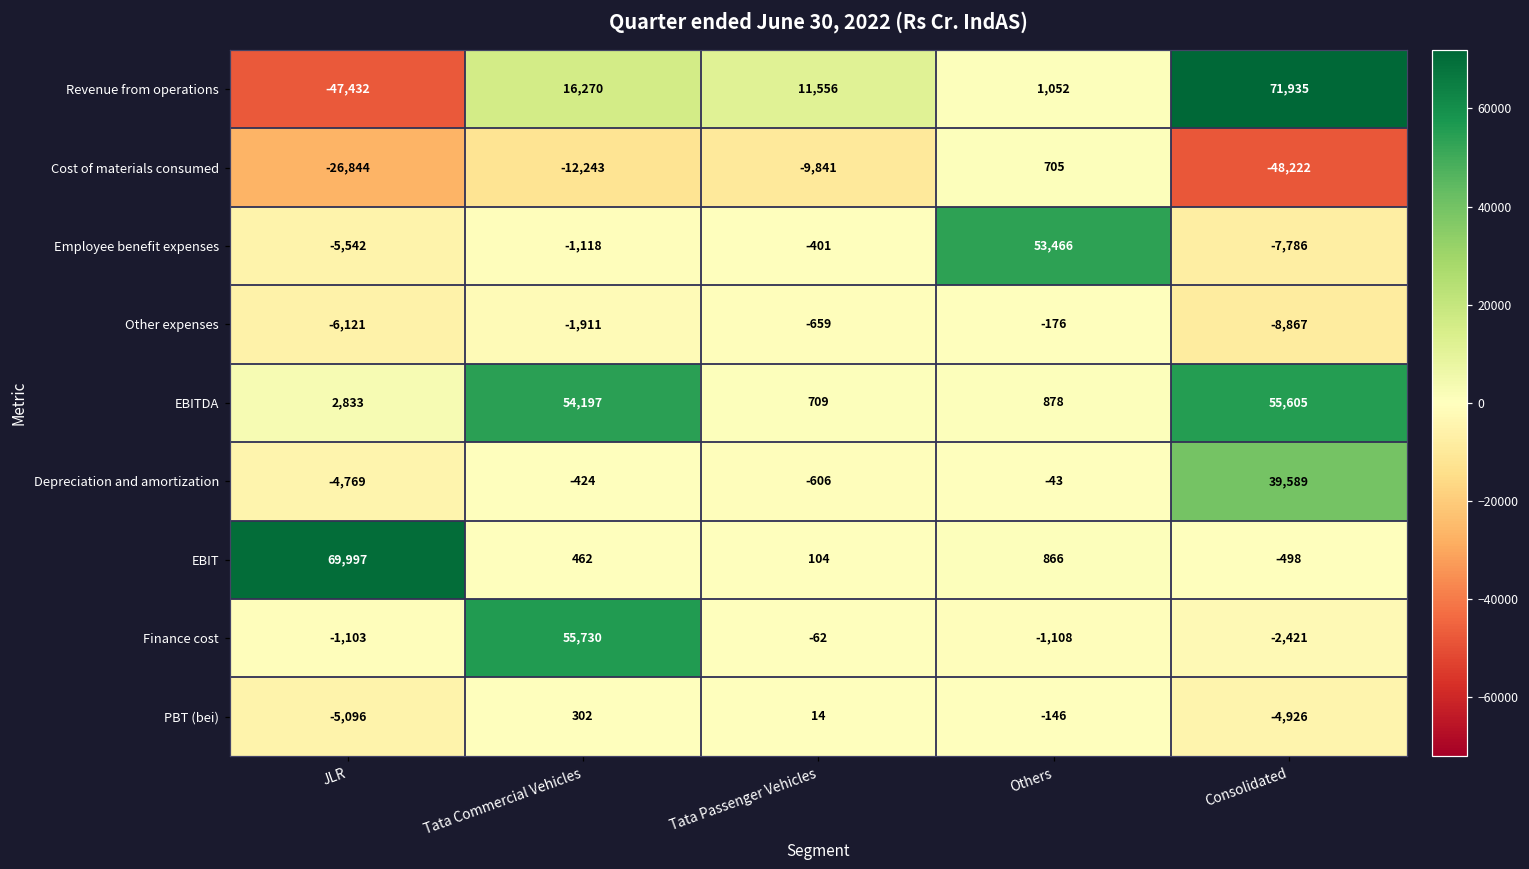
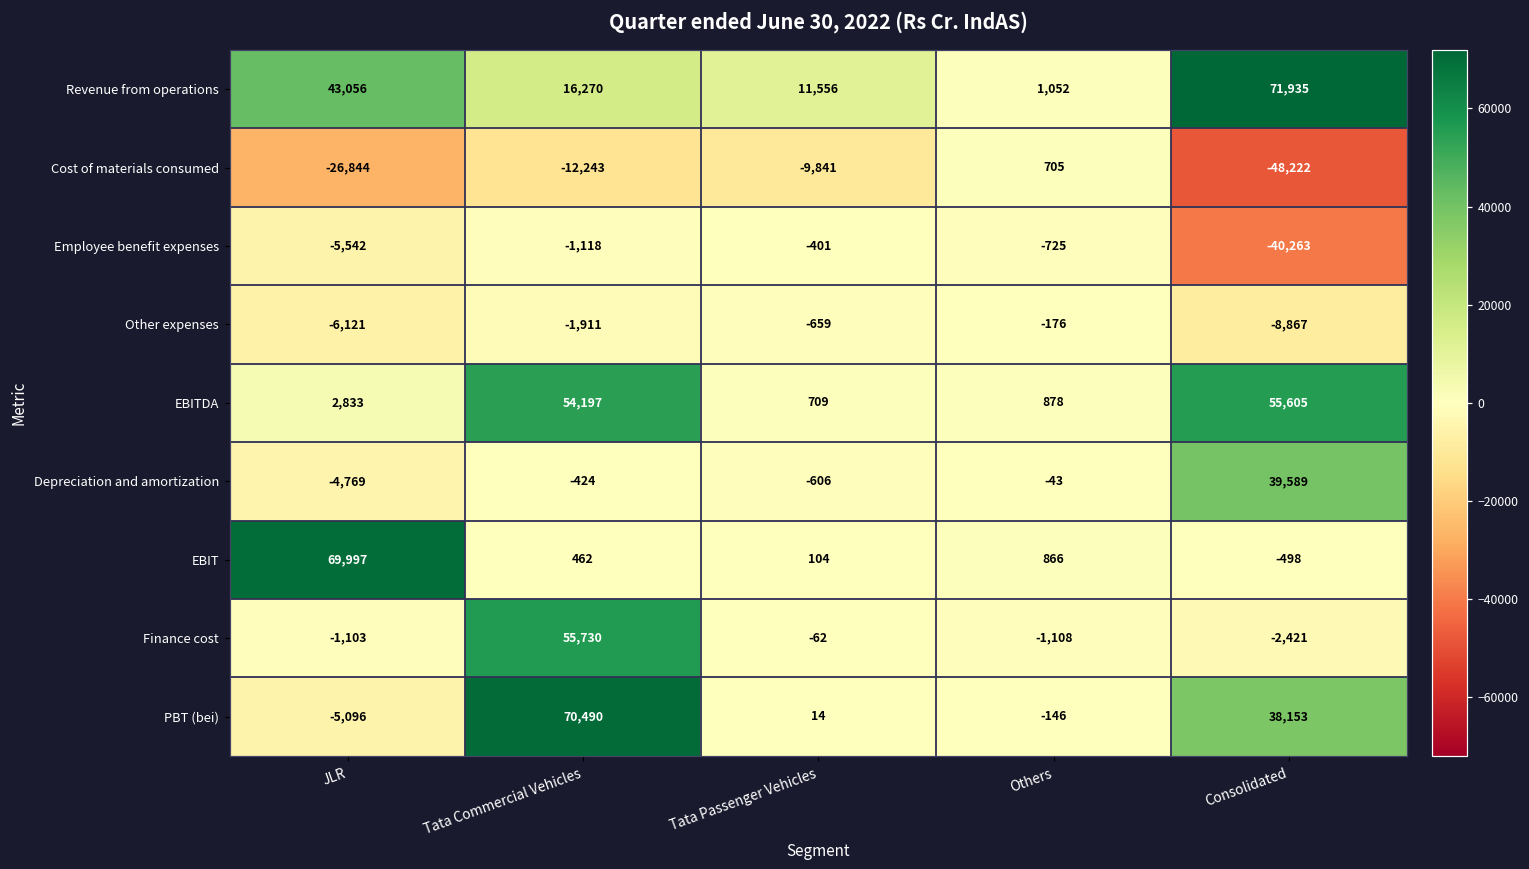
Revenue from operations, JLR: -47,432 -> 43,056
Employee benefit expenses, Others: 53,466 -> -725
Employee benefit expenses, Consolidated: -7,786 -> -40,263
PBT (bei), Tata Commercial Vehicles: 302 -> 70,490
PBT (bei), Consolidated: -4,926 -> 38,153
